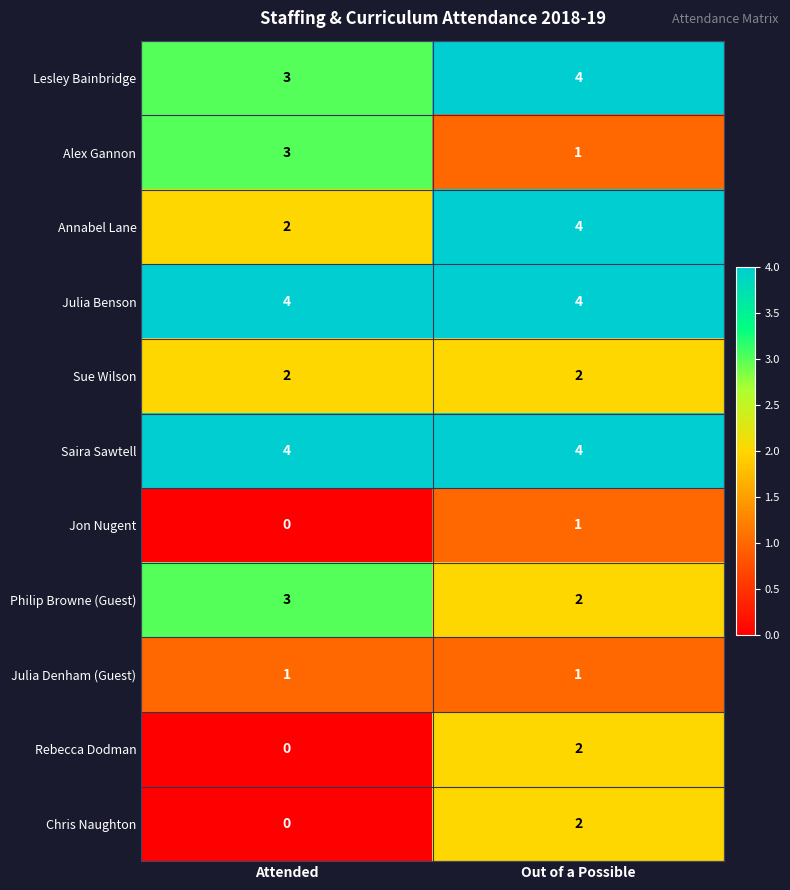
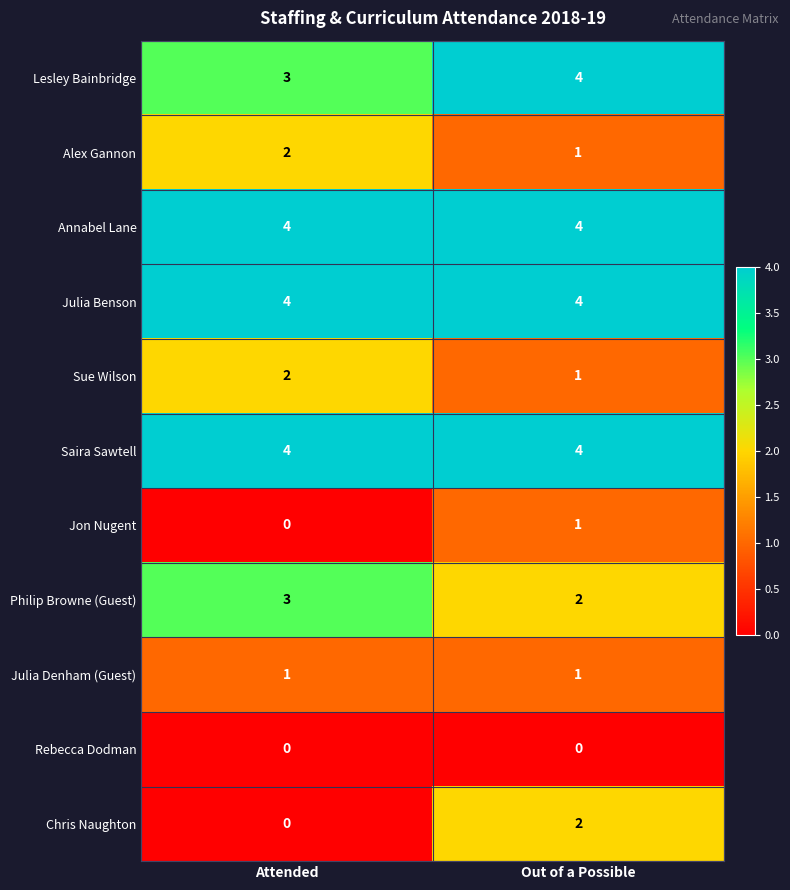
Alex Gannon, Attended: 3 -> 2
Annabel Lane, Attended: 2 -> 4
Sue Wilson, Out of a Possible: 2 -> 1
Rebecca Dodman, Out of a Possible: 2 -> 0
